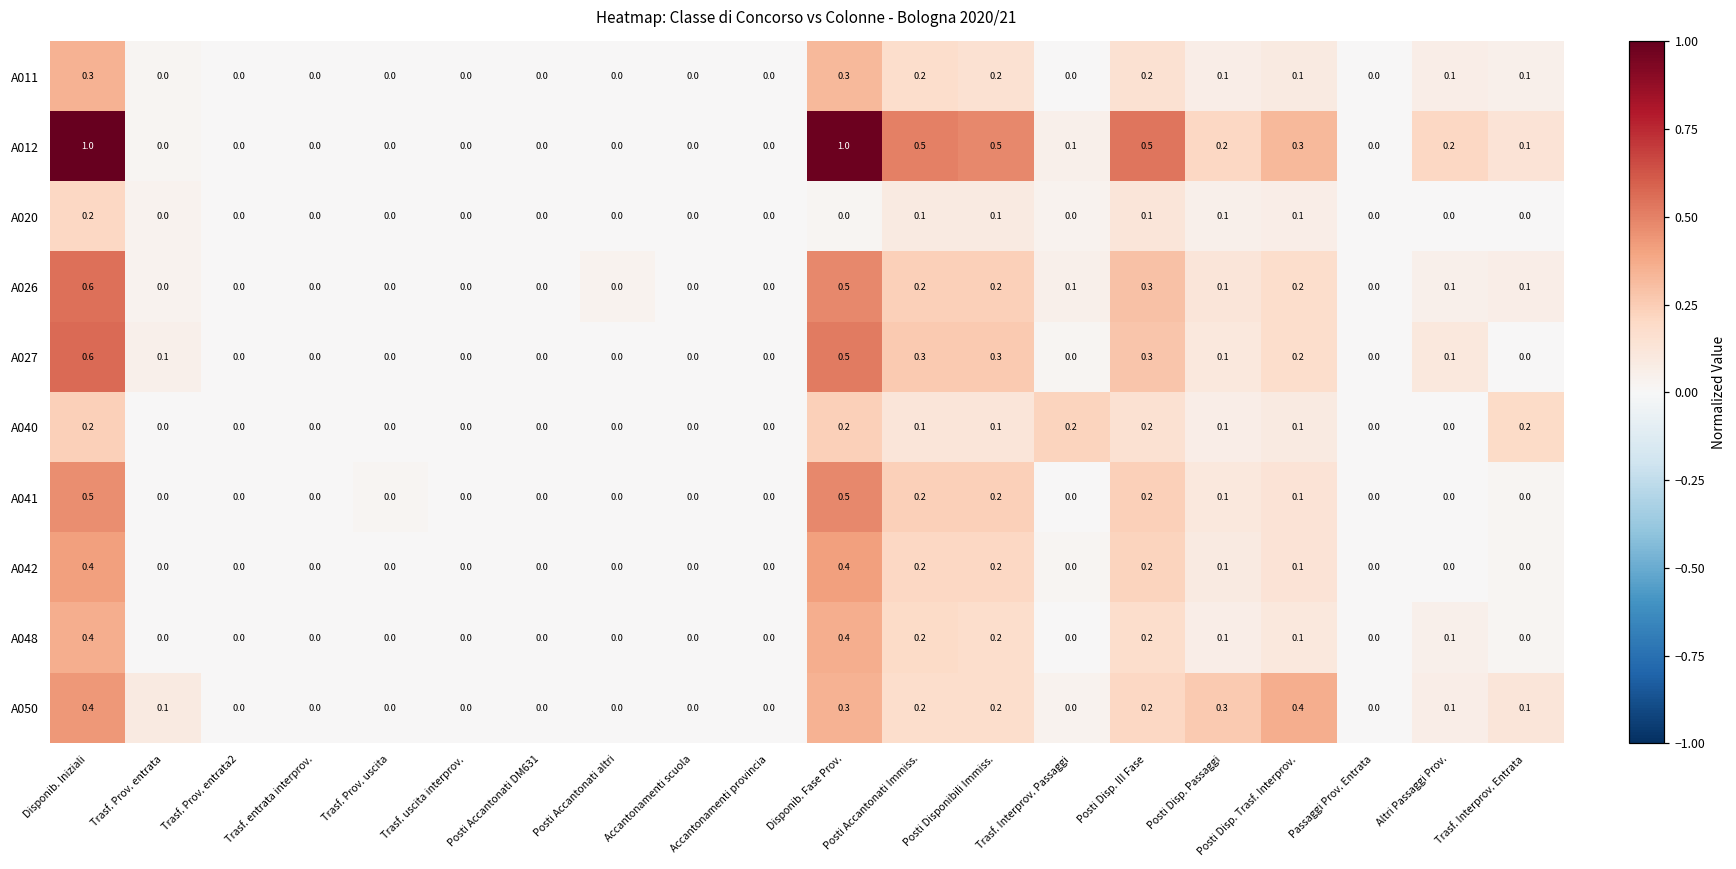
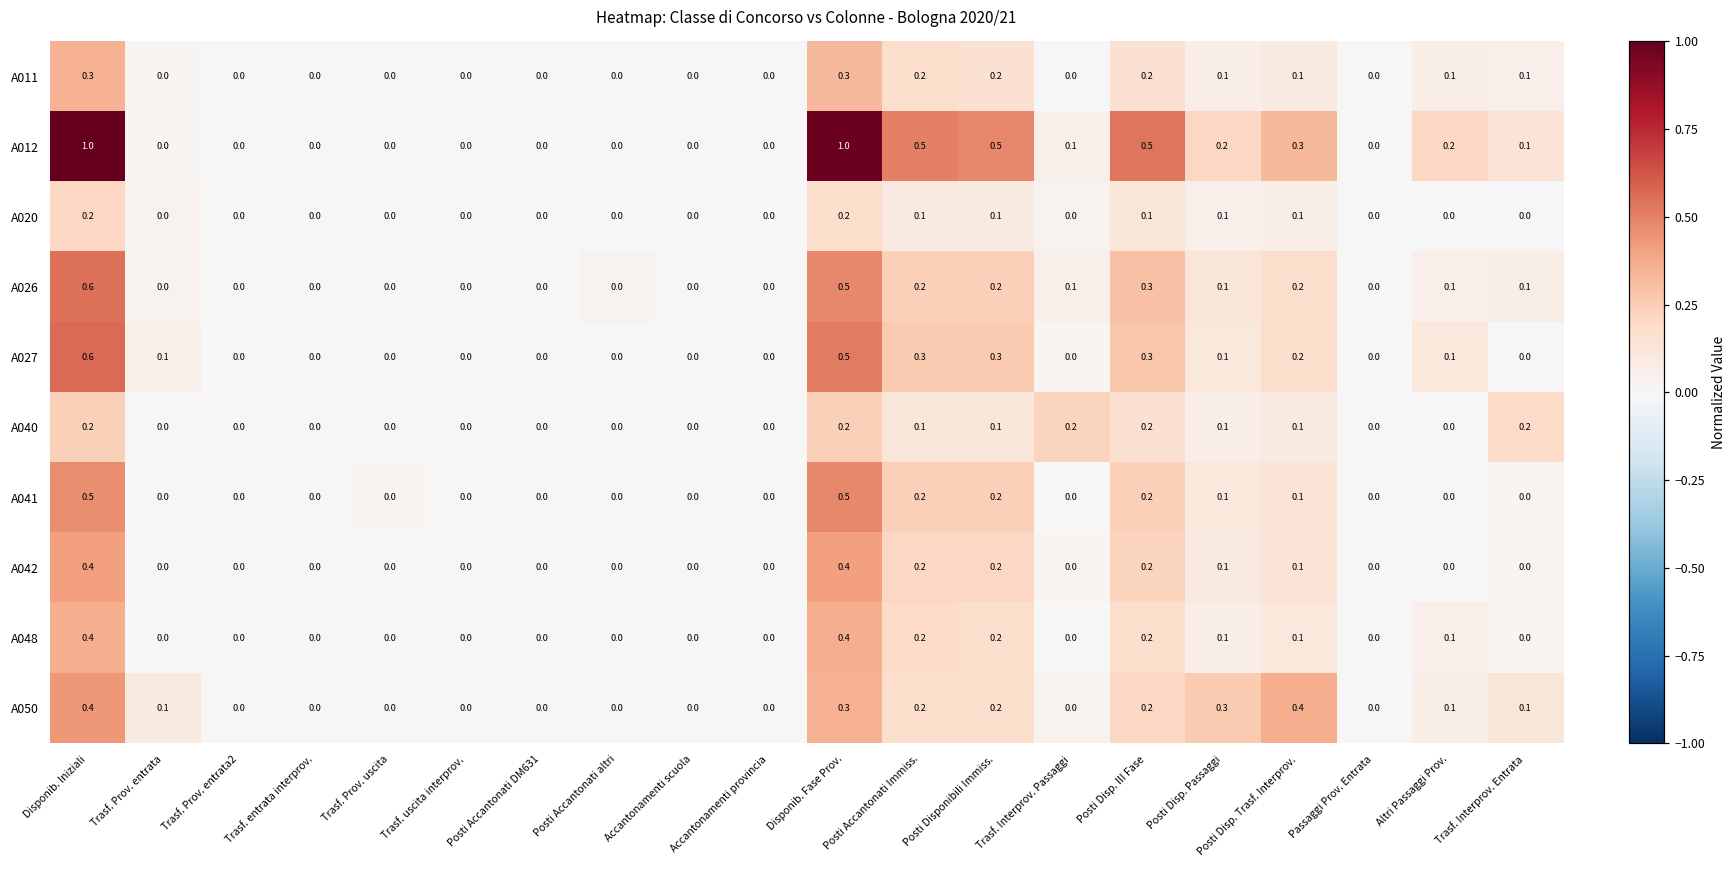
A020, Disponib. Fase Prov.: 0.0 -> 0.2
